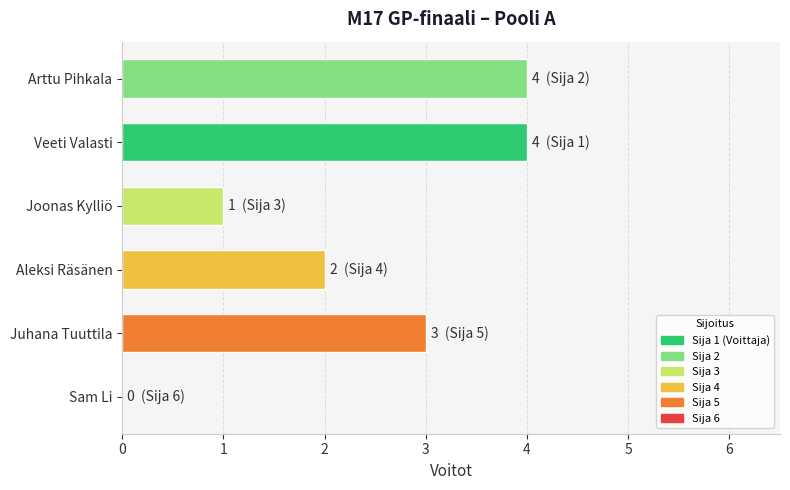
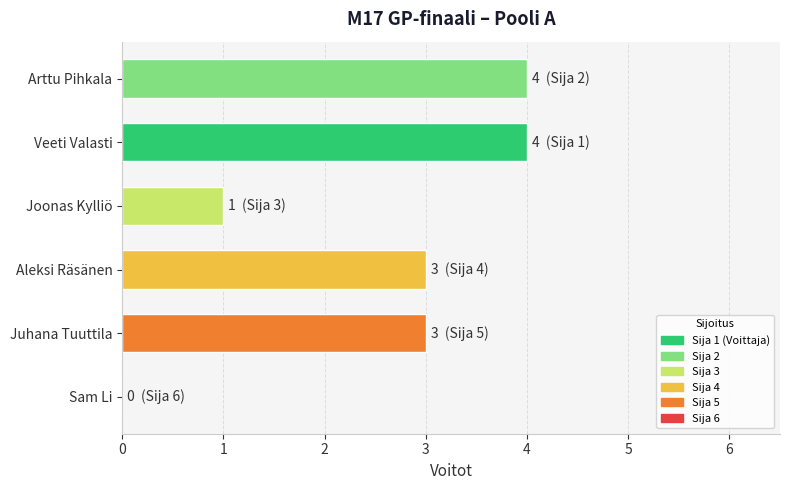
Aleksi Räsänen: 2 -> 3
